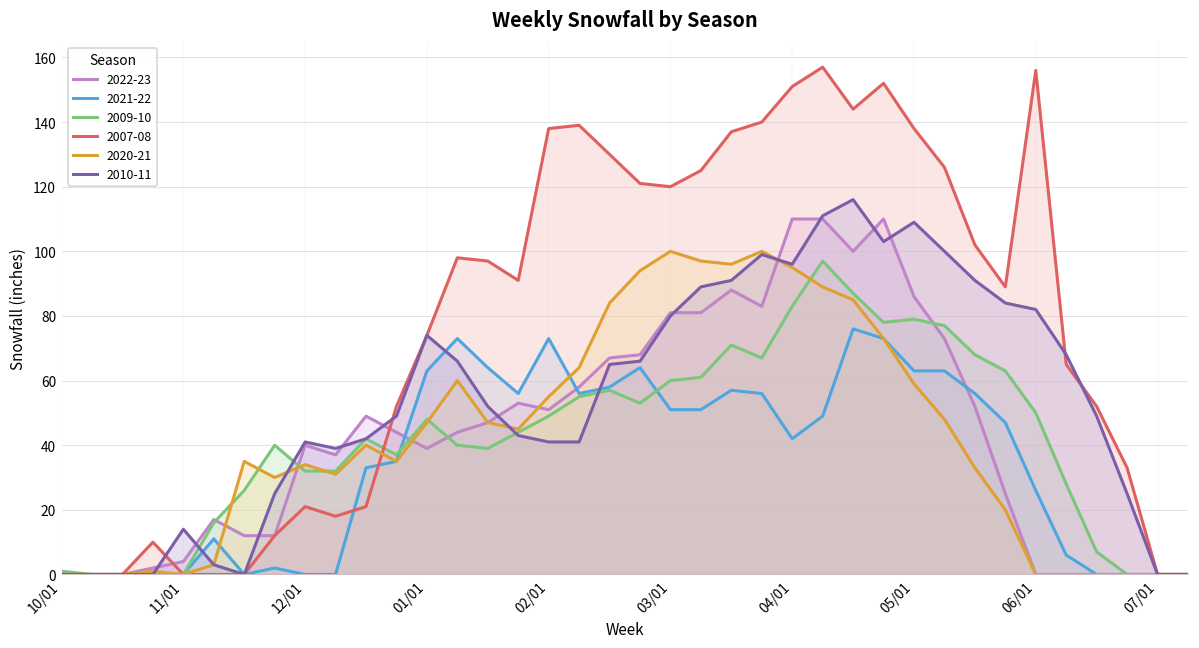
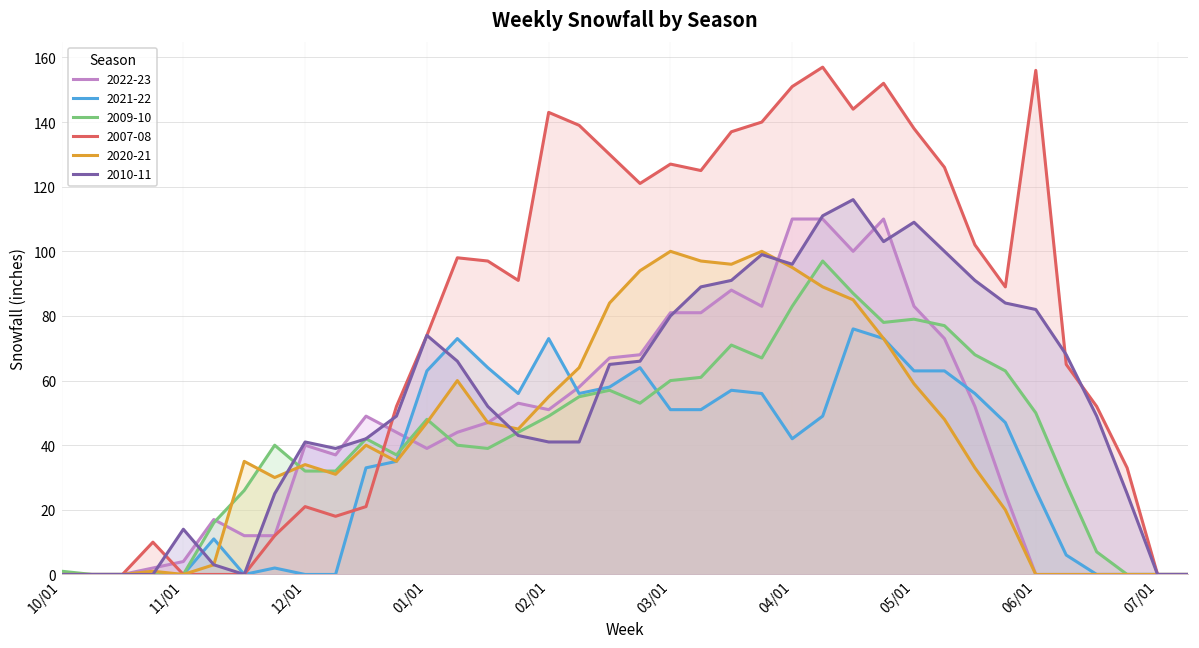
2007-08, 02/01: 138 -> 143
2007-08, 03/01: 120 -> 127
2022-23, 05/01: 86 -> 83
